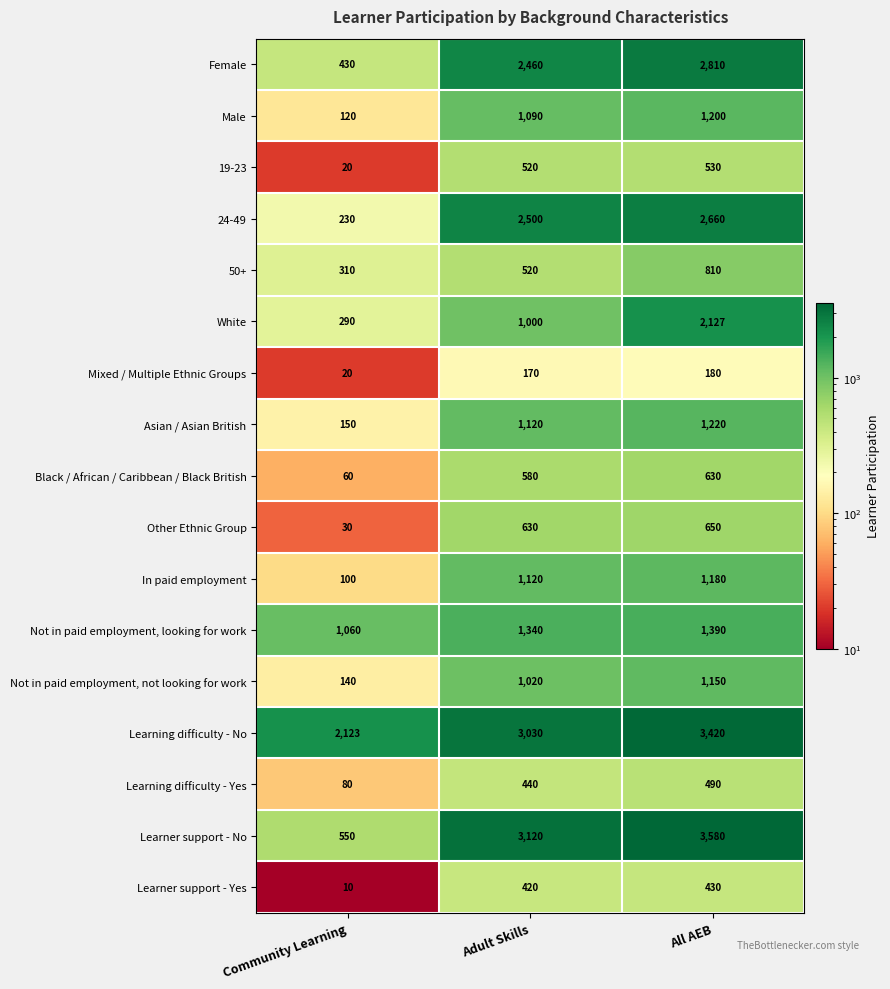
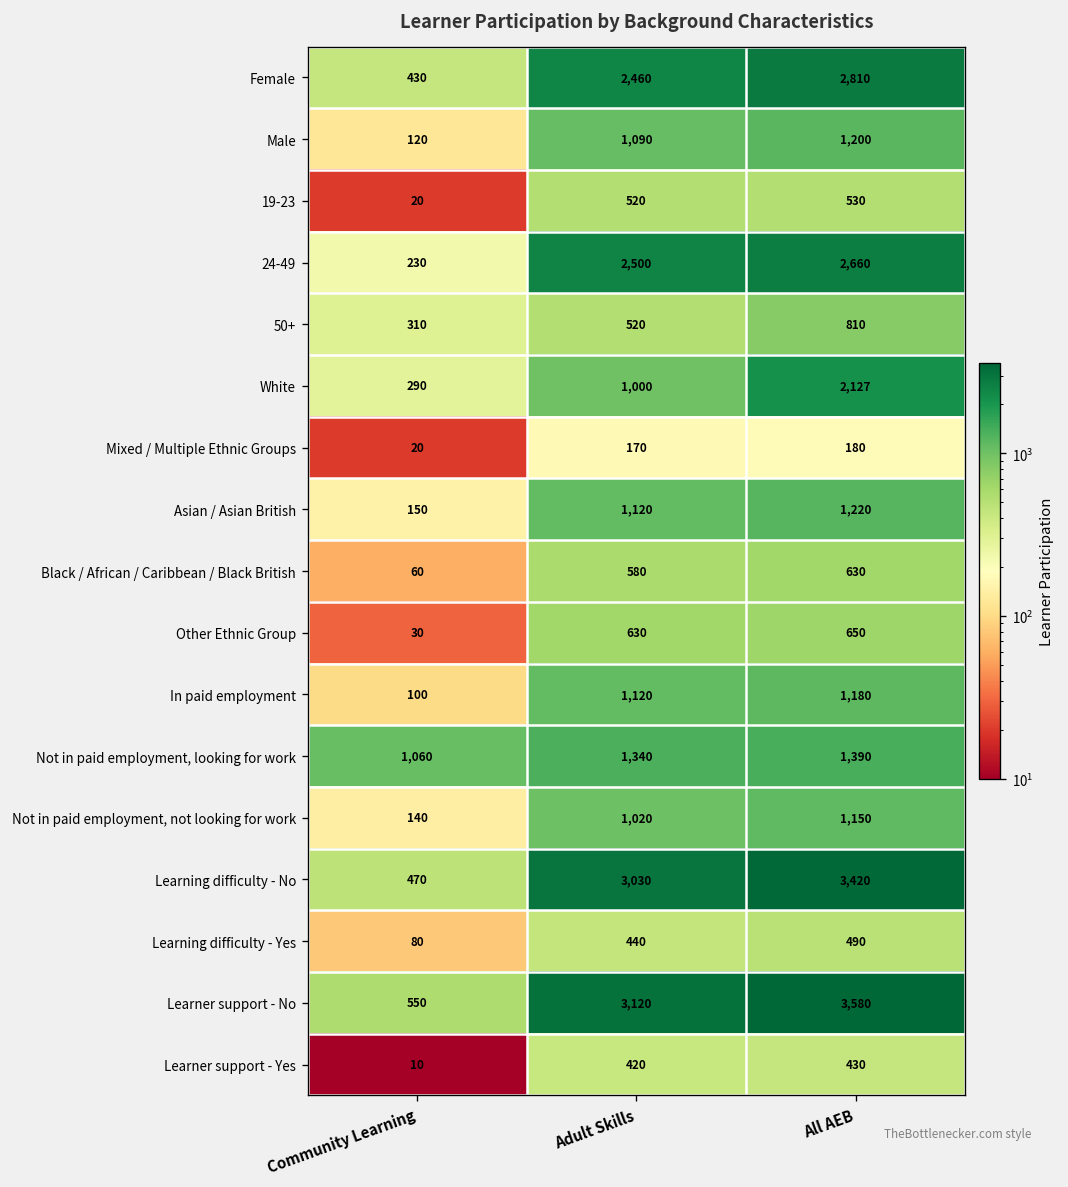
Learning difficulty - No, Community Learning: 2,123 -> 470
